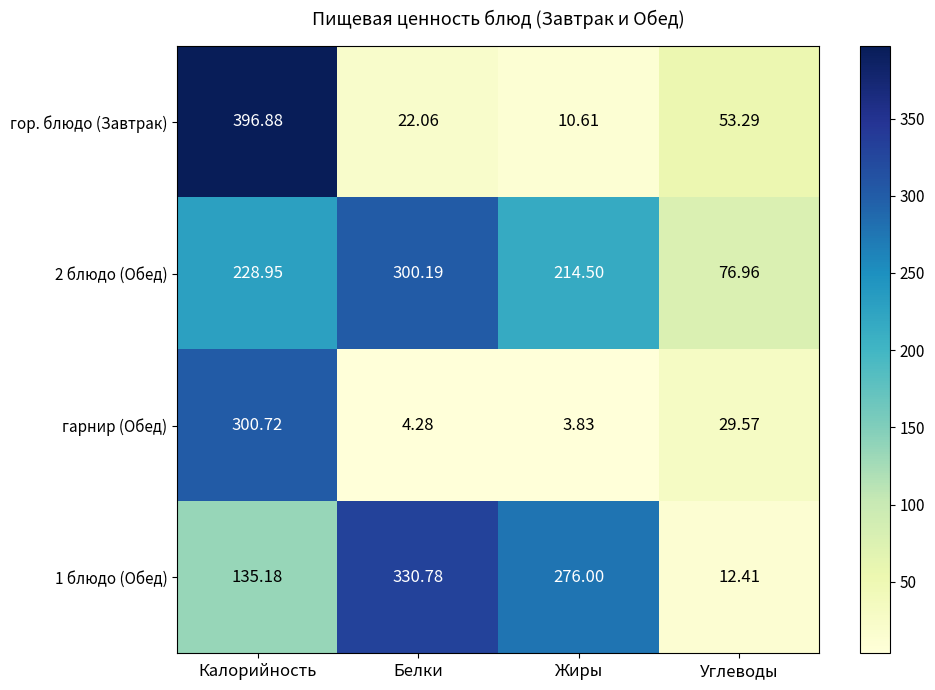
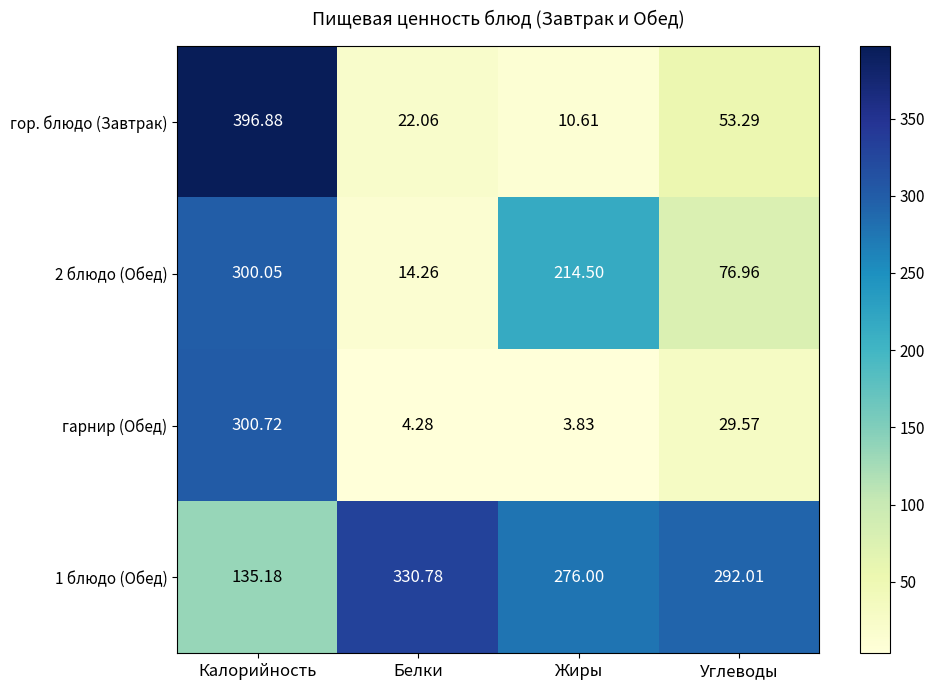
2 блюдо (Обед), Калорийность: 228.95 -> 300.05
2 блюдо (Обед), Белки: 300.19 -> 14.26
1 блюдо (Обед), Углеводы: 12.41 -> 292.01
